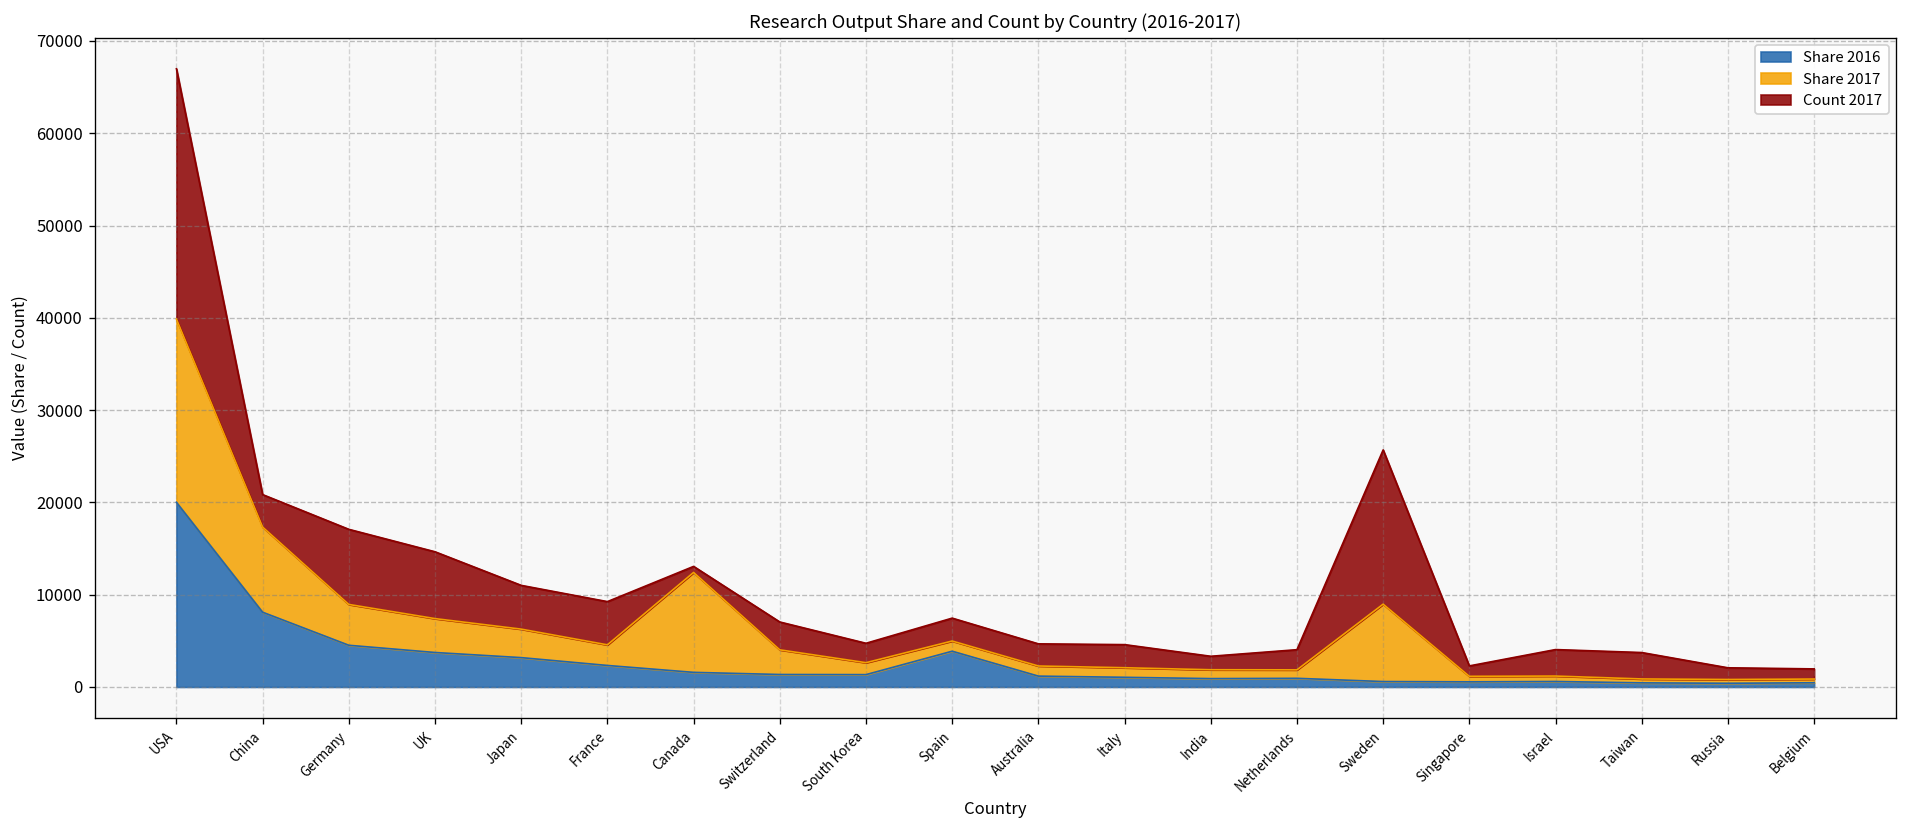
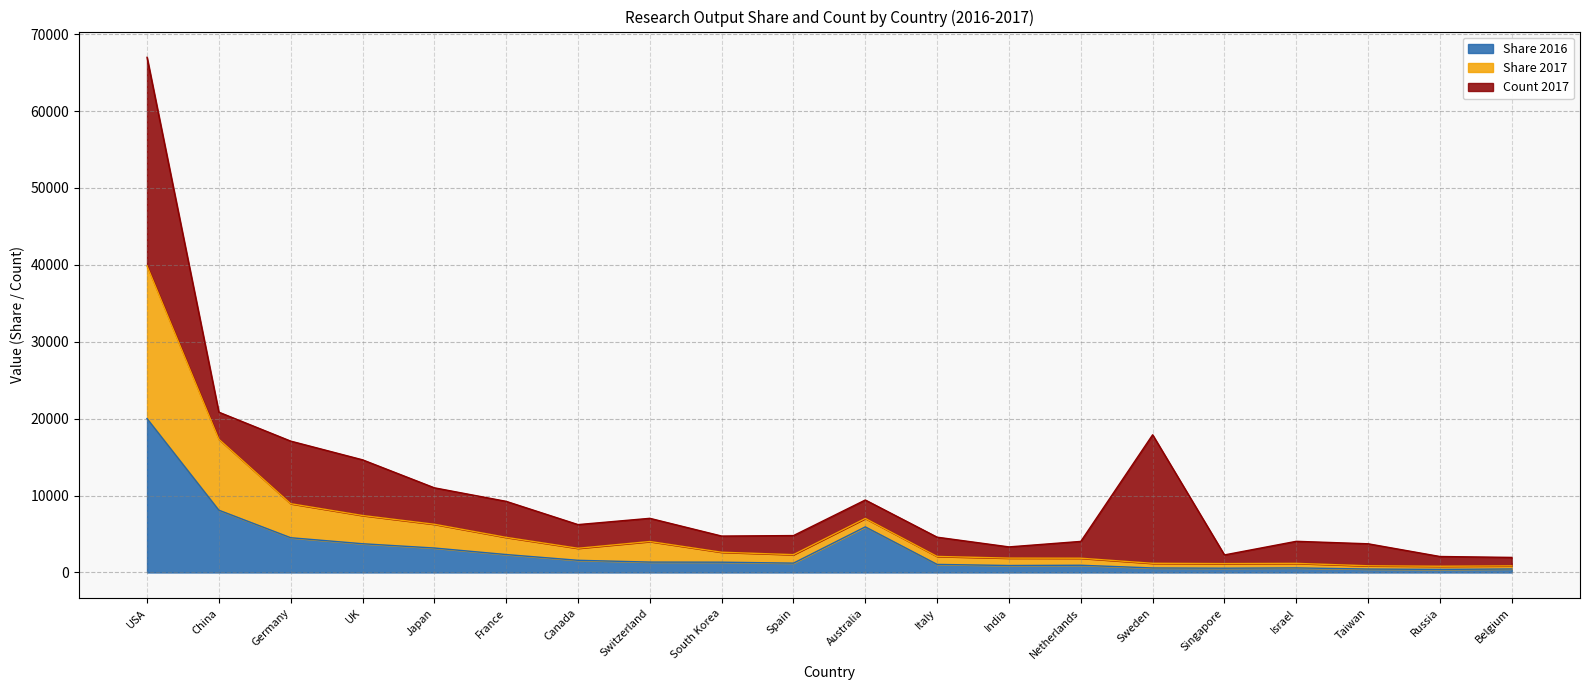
Share 2017, Canada: 11000 -> 2000
Count 2017, Canada: 1000 -> 3000
Share 2016, Spain: 4000 -> 1000
Share 2016, Australia: 1000 -> 6000
Share 2017, Sweden: 8000 -> 1000
